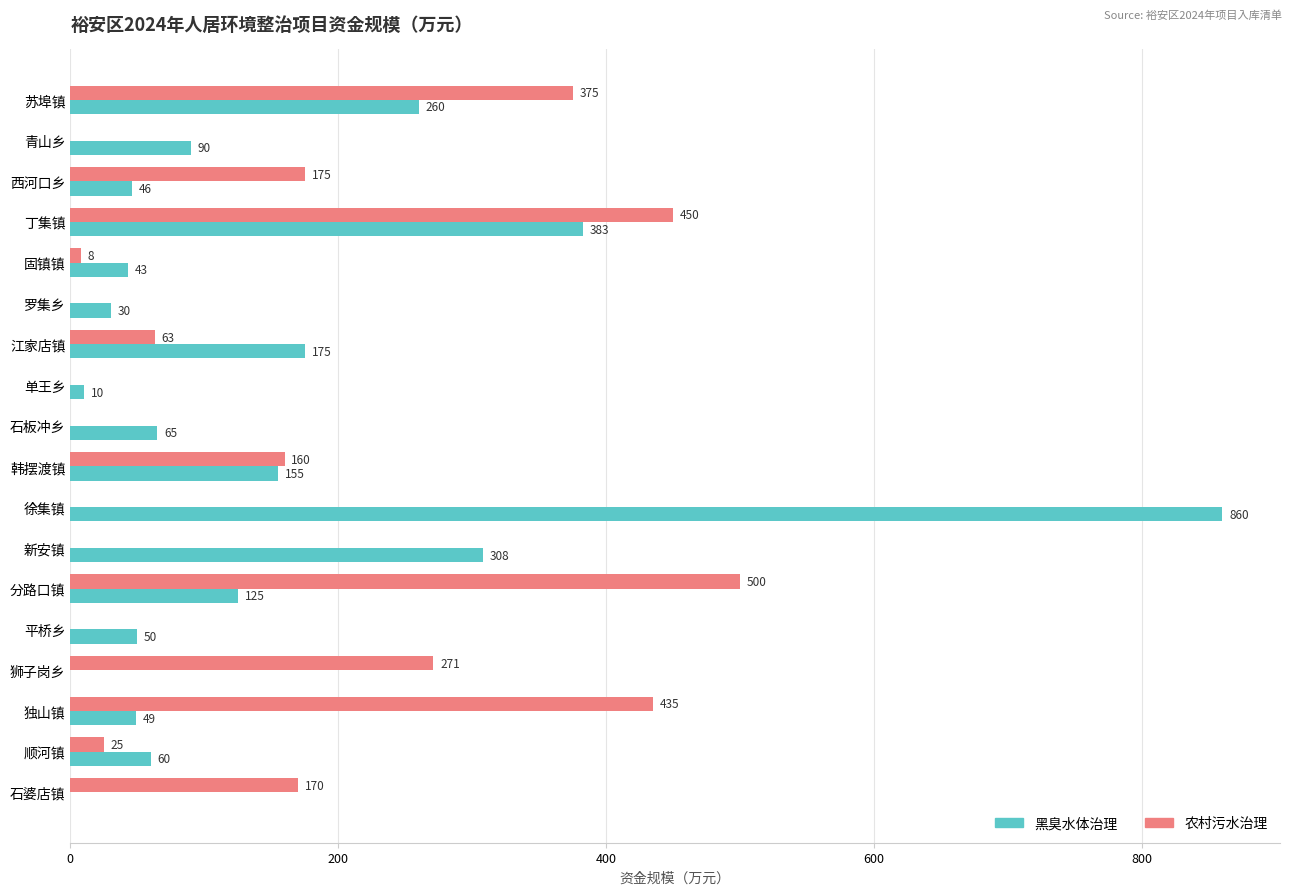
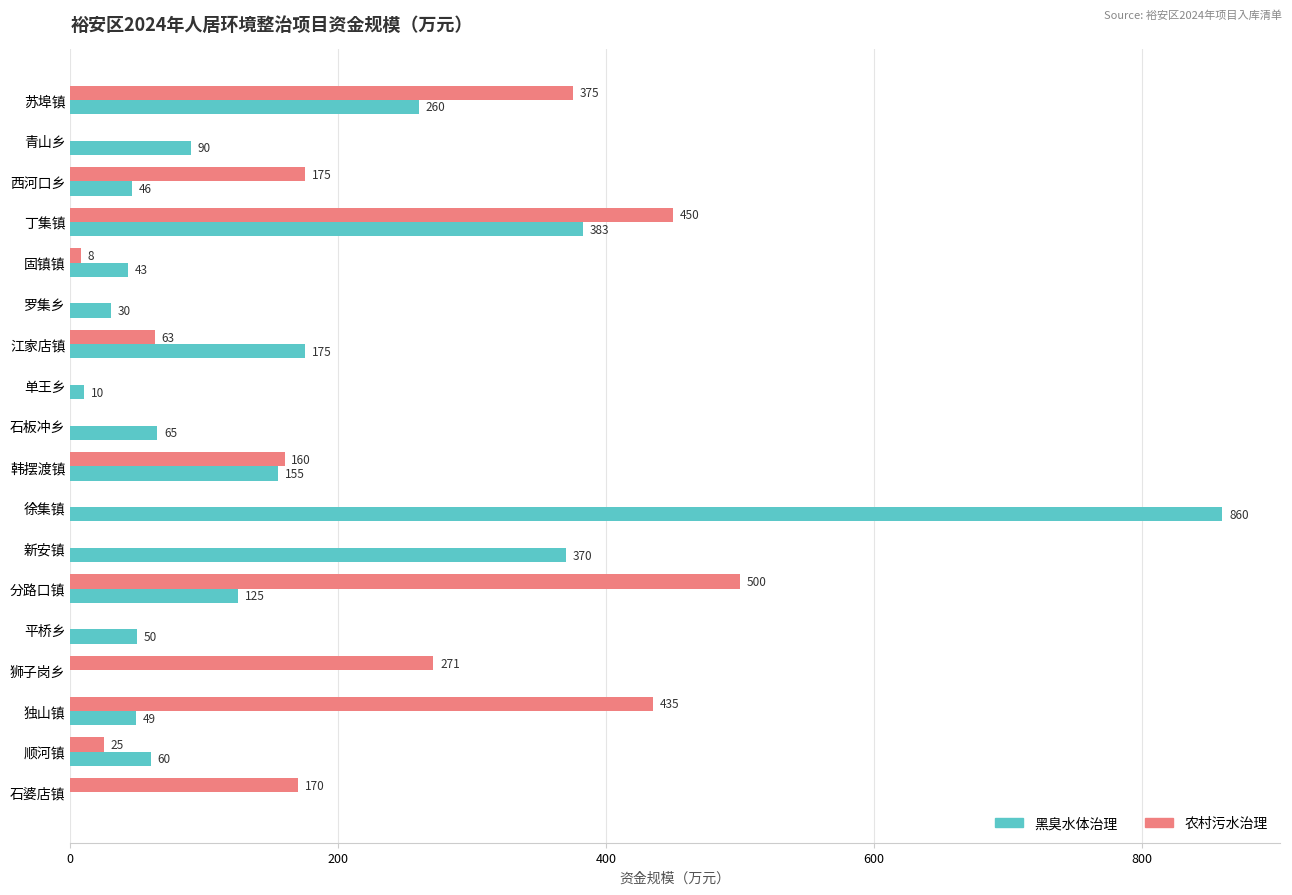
黑臭水体治理, 新安镇: 308 -> 370
